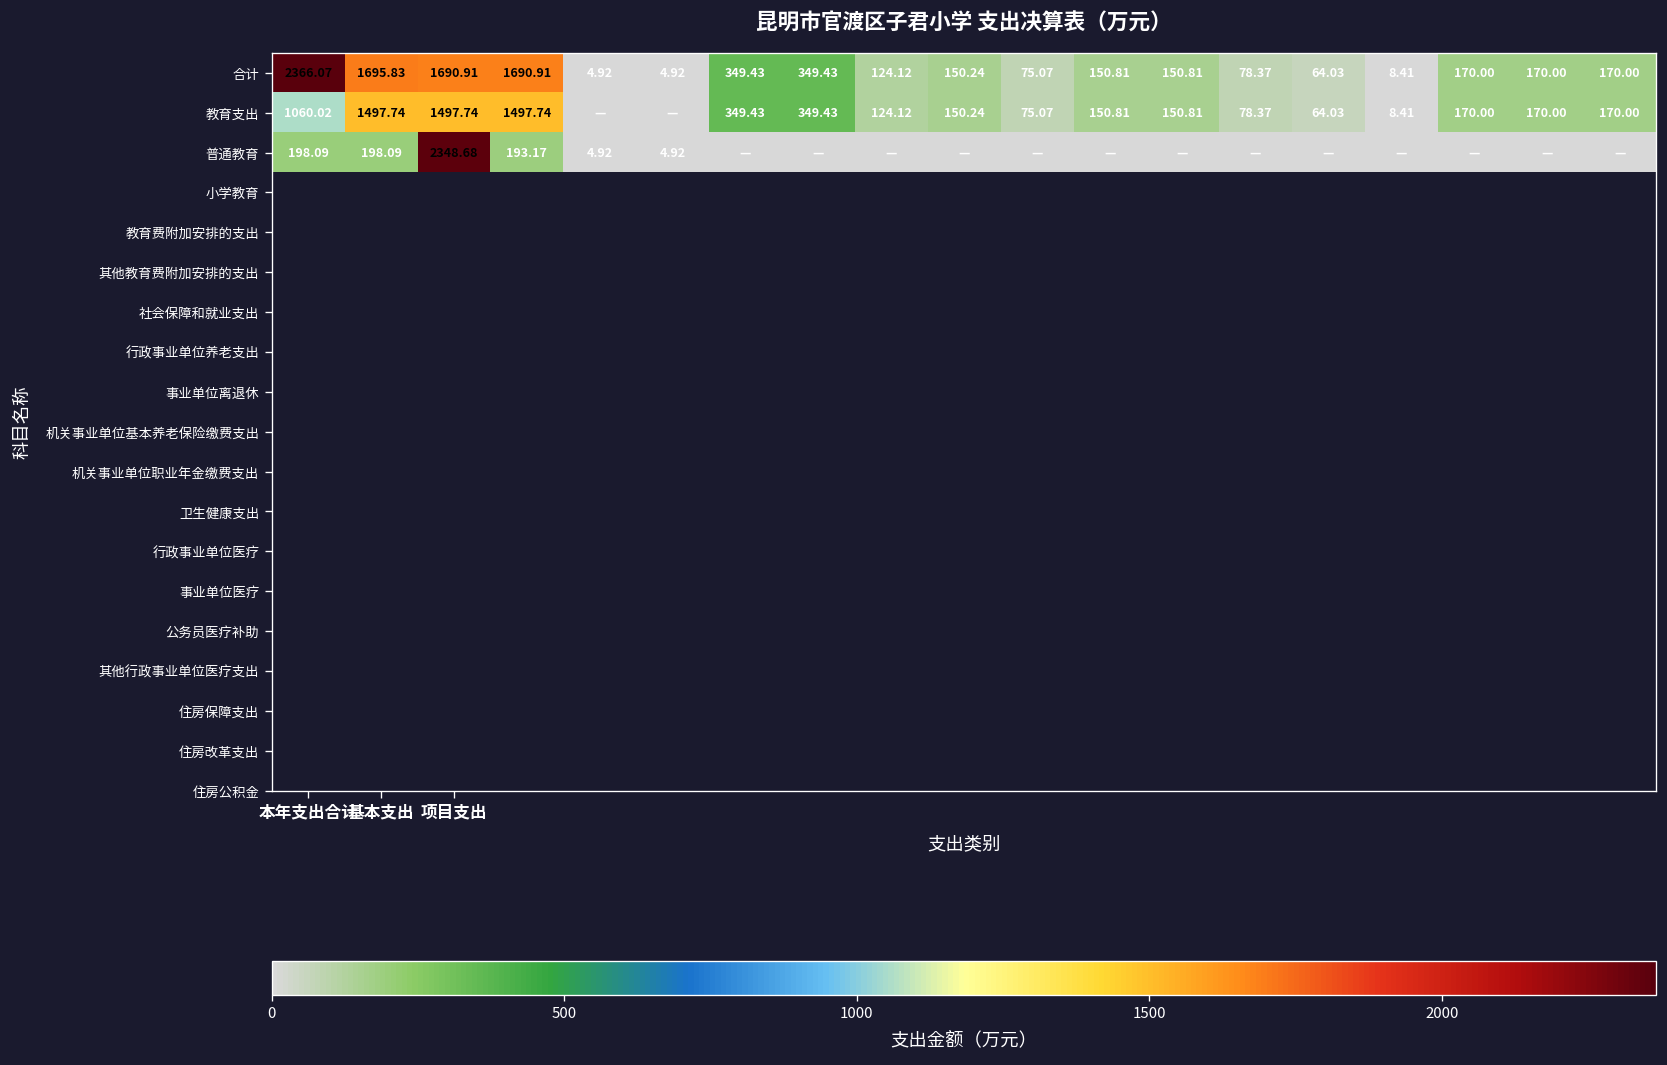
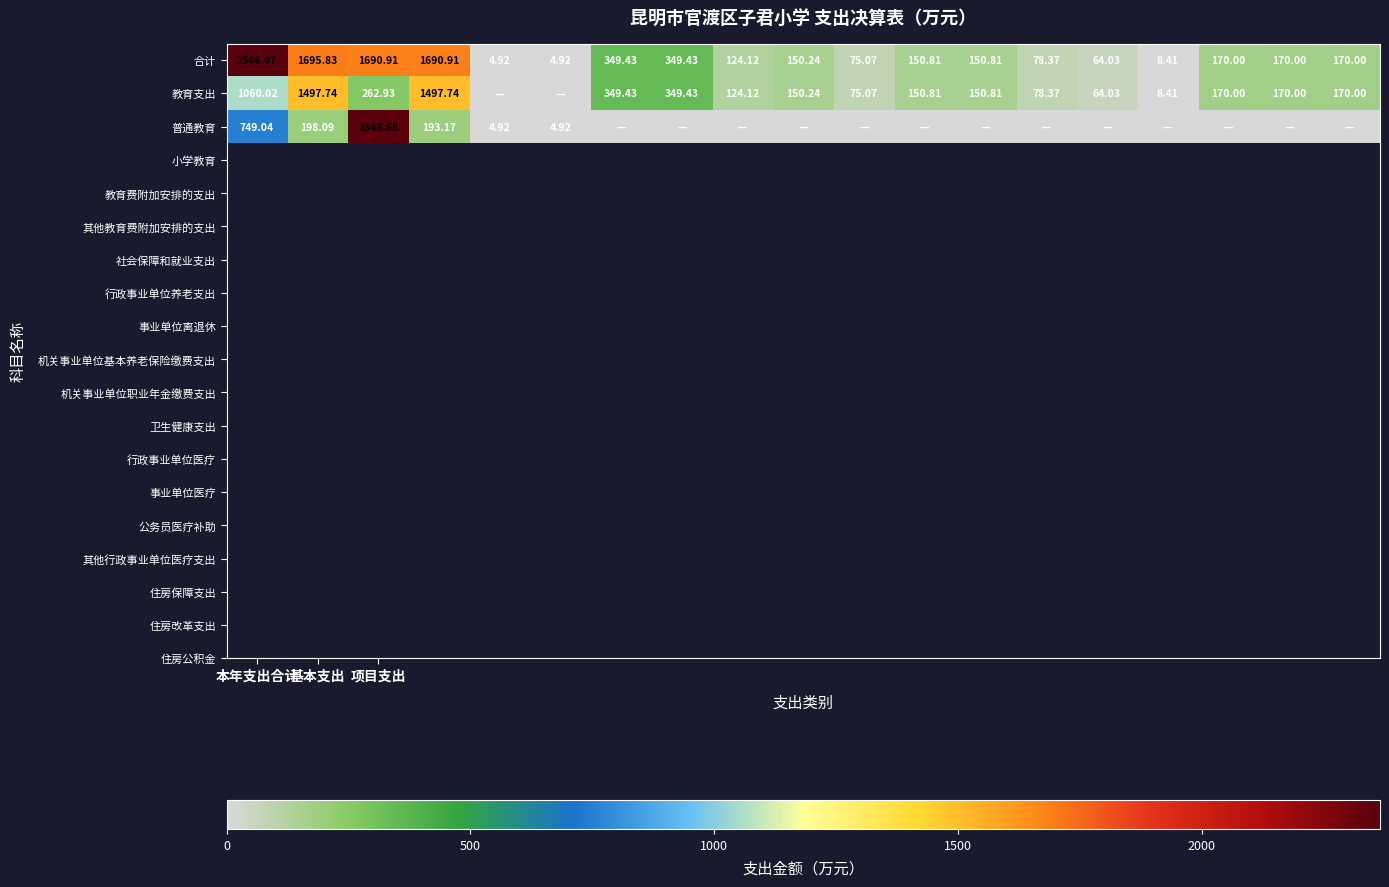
教育支出, 项目支出: 1497.74 -> 262.93
普通教育, 本年支出合计: 198.09 -> 749.04
